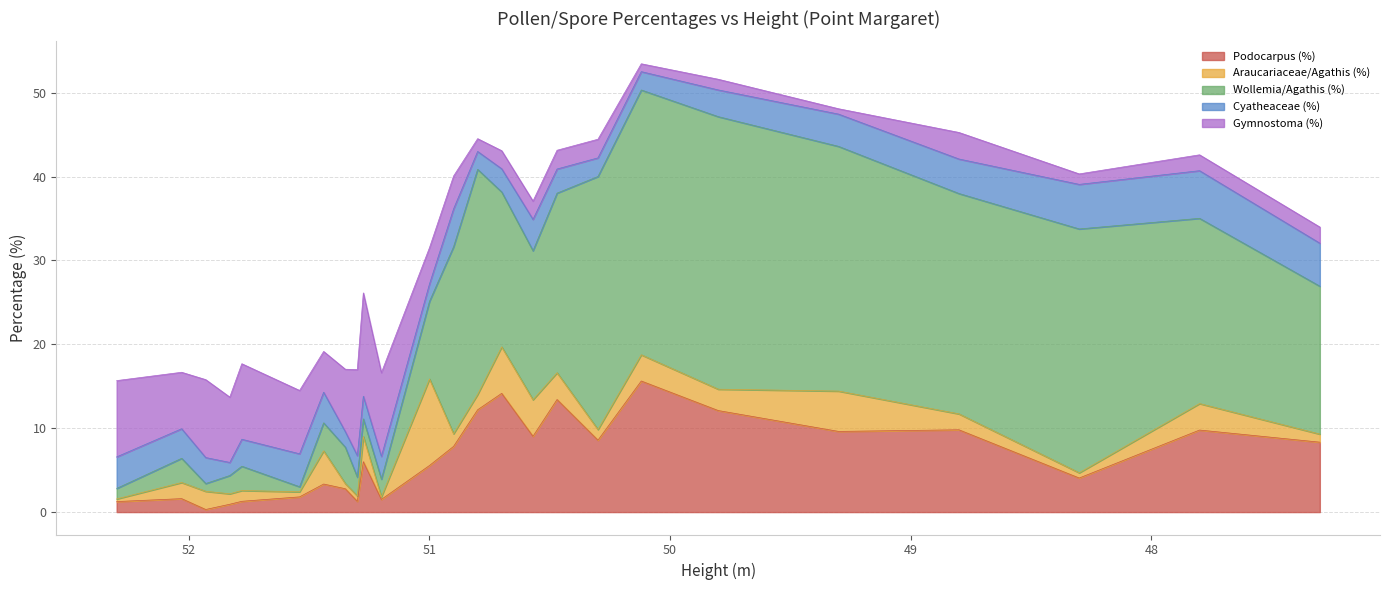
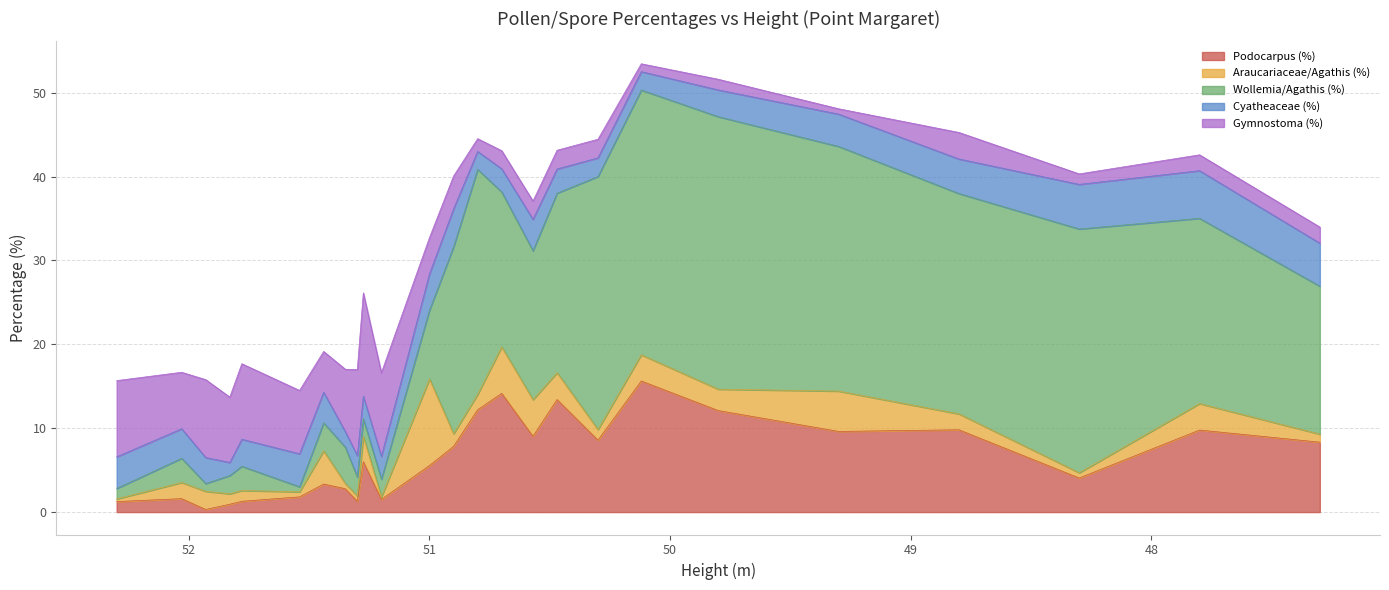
Wollemia/Agathis (%), 51: 9 -> 8
Cyatheaceae (%), 51: 2 -> 4
